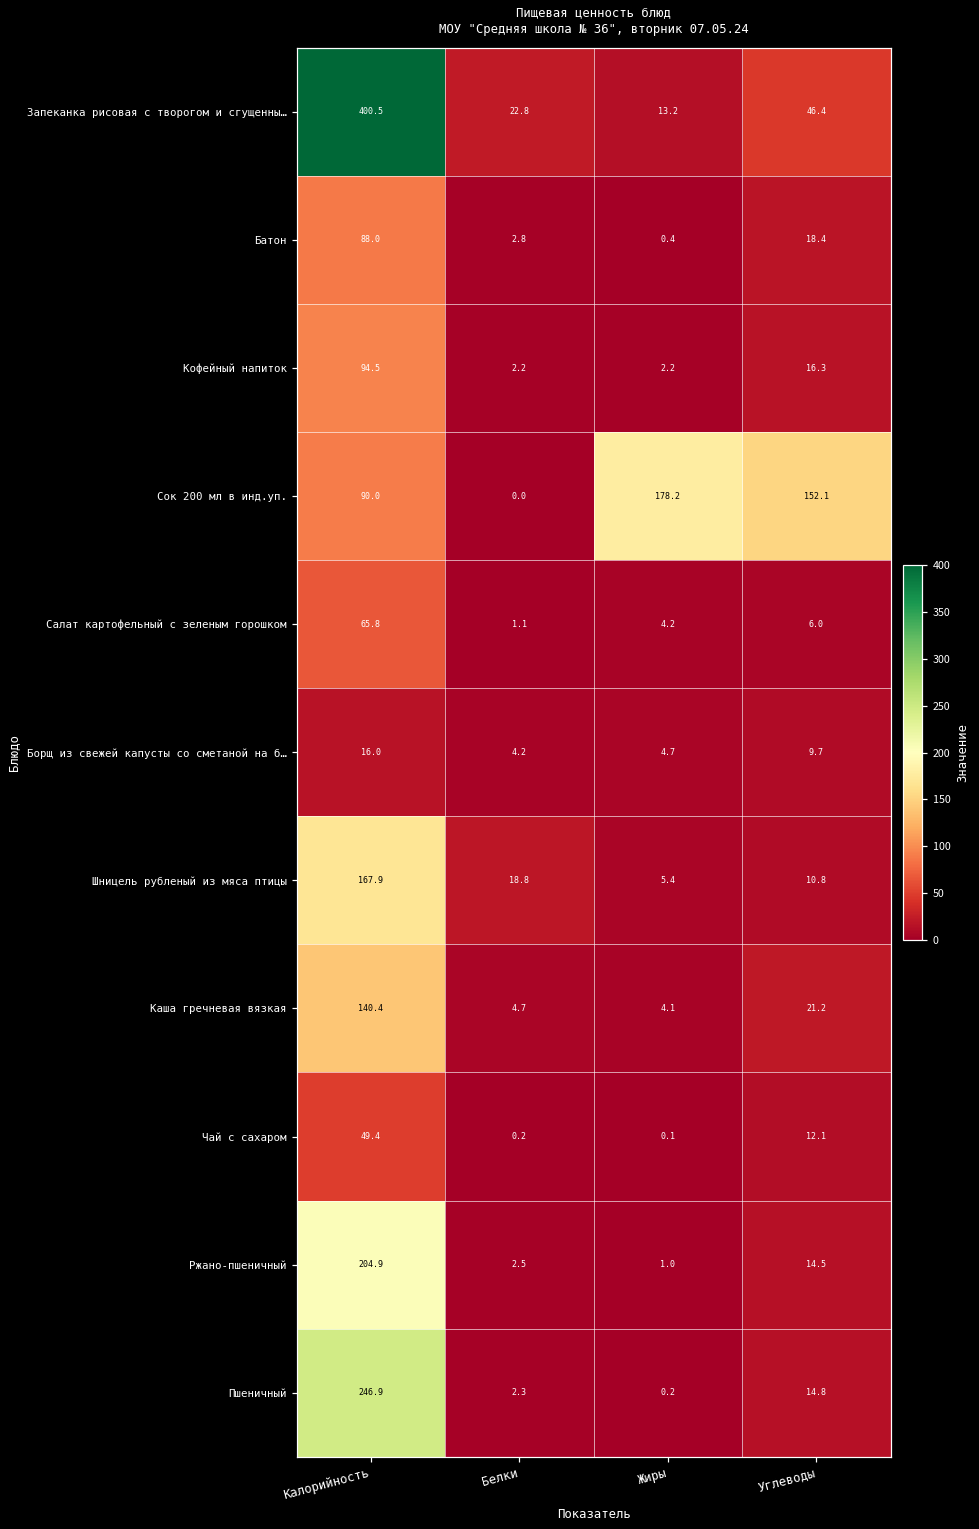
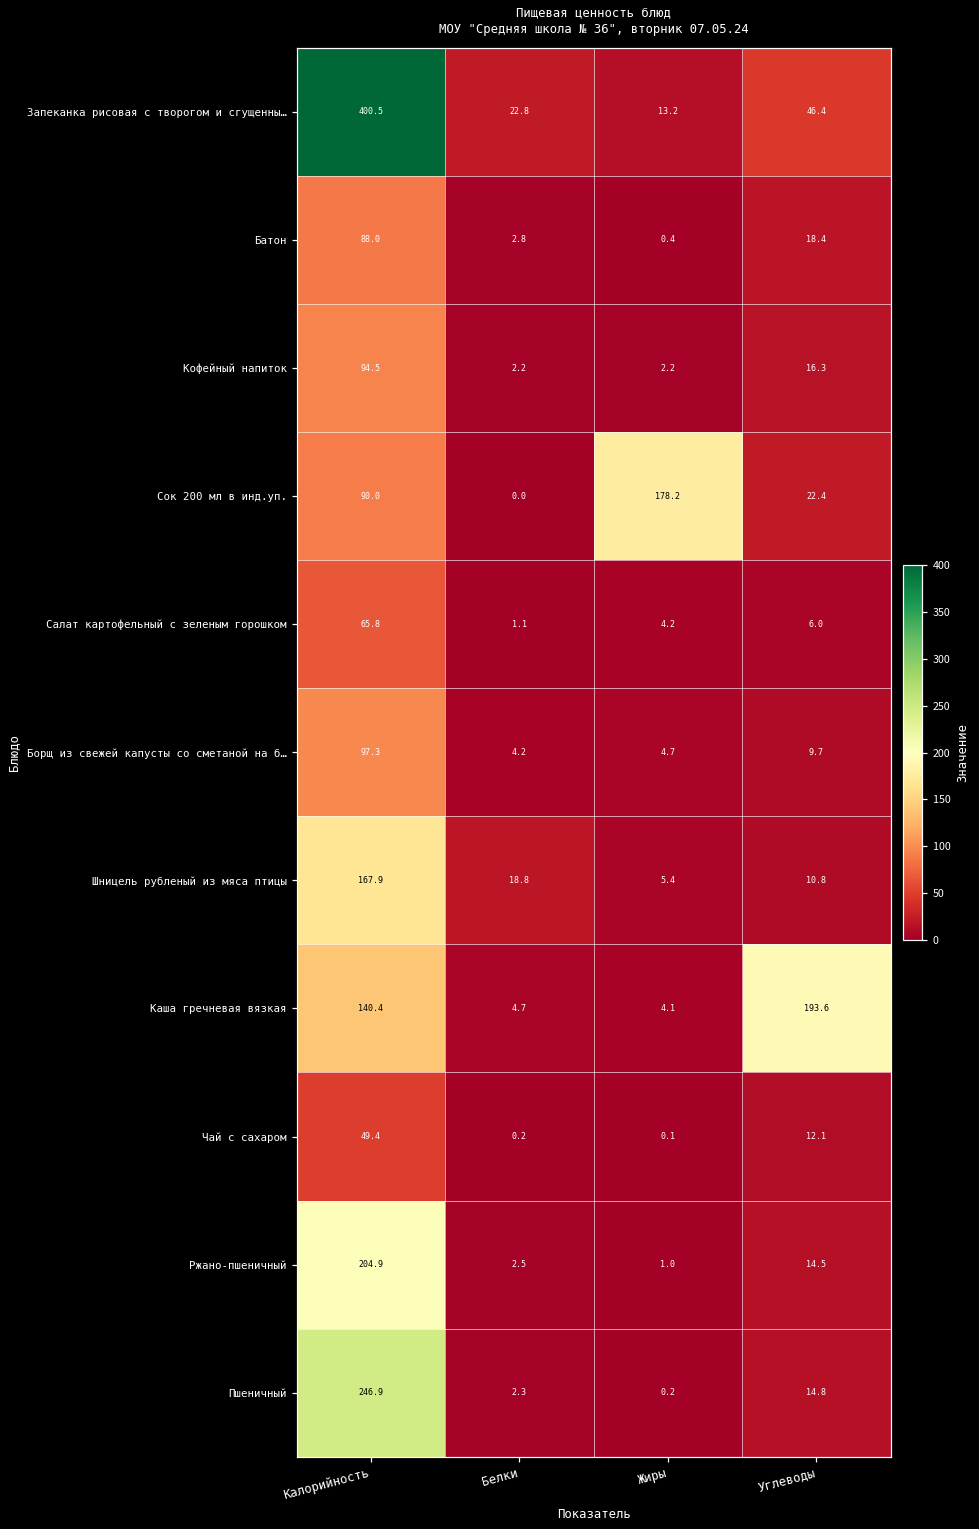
Сок 200 мл в инд.уп., Углеводы: 152.1 -> 22.4
Борщ из свежей капусты со сметаной на б…, Калорийность: 16.0 -> 97.3
Каша гречневая вязкая, Углеводы: 21.2 -> 193.6
